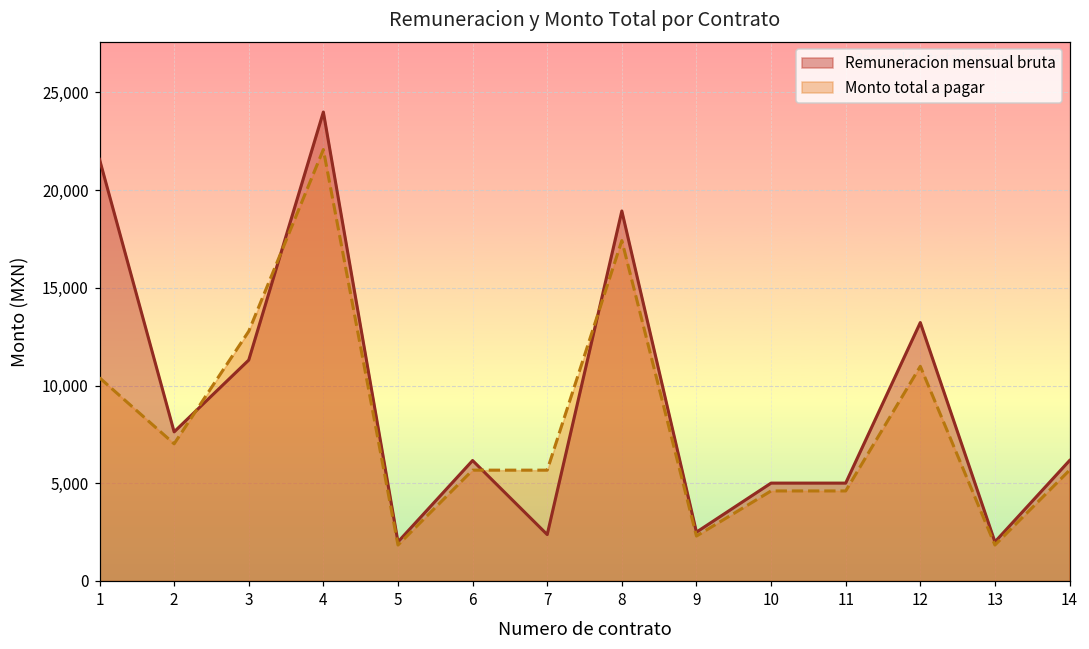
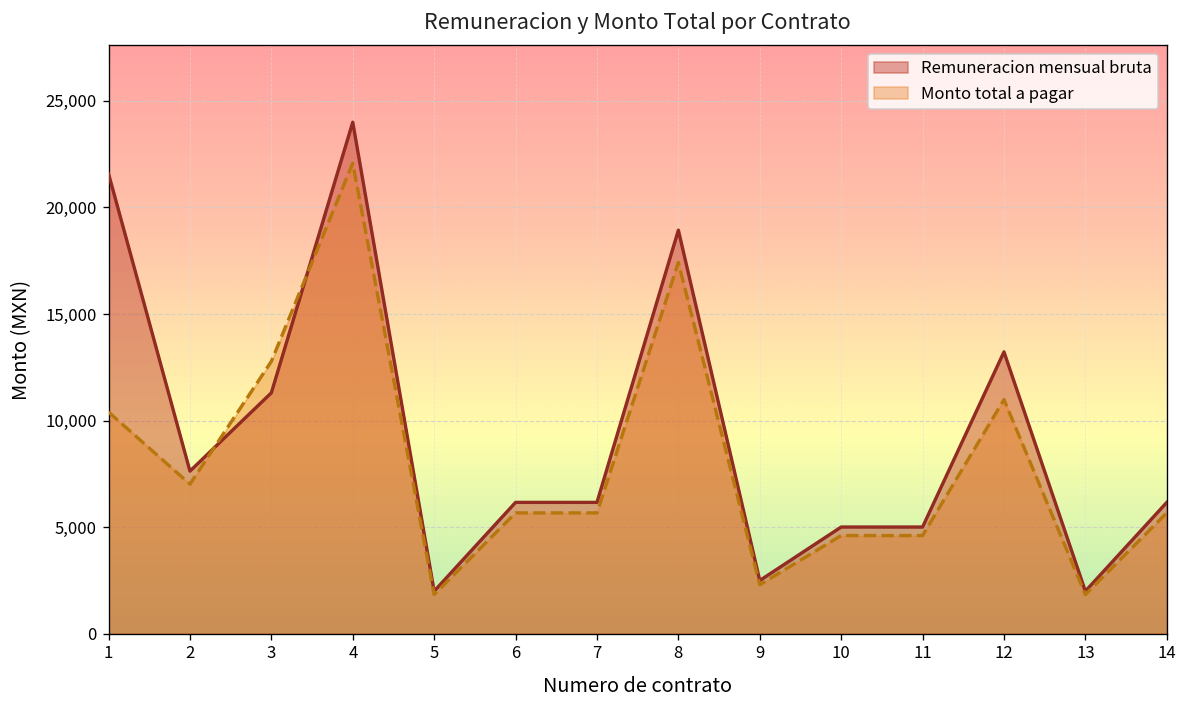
Remuneracion mensual bruta, 7: 2,400 -> 6,200
